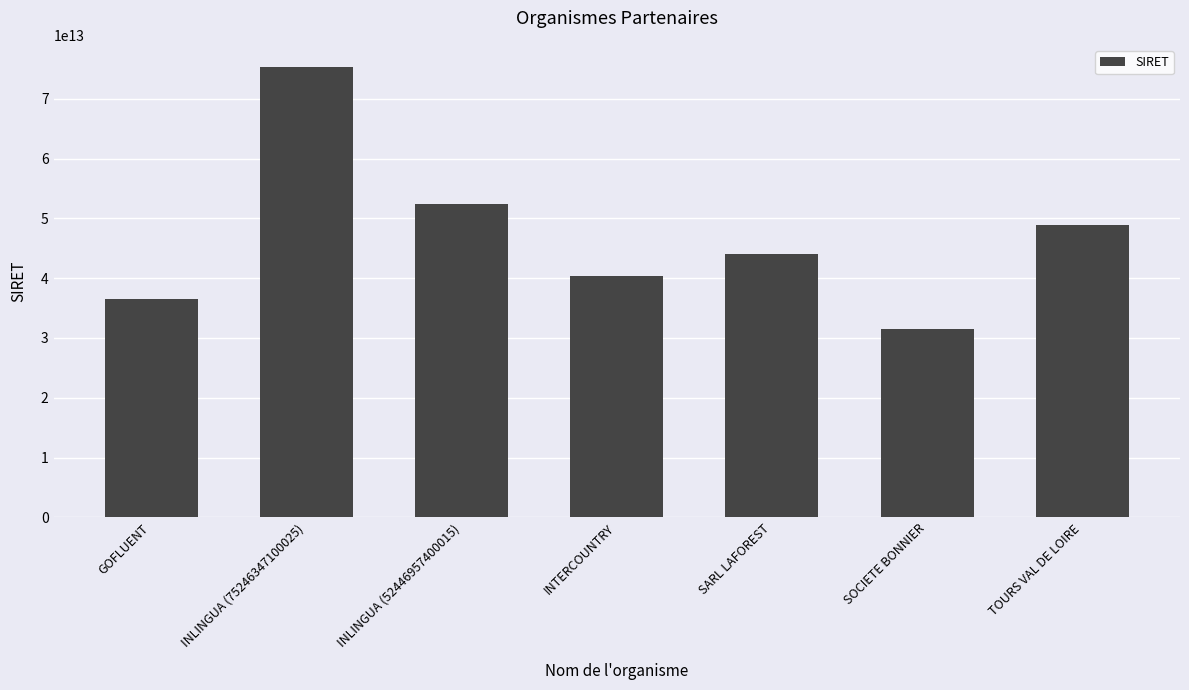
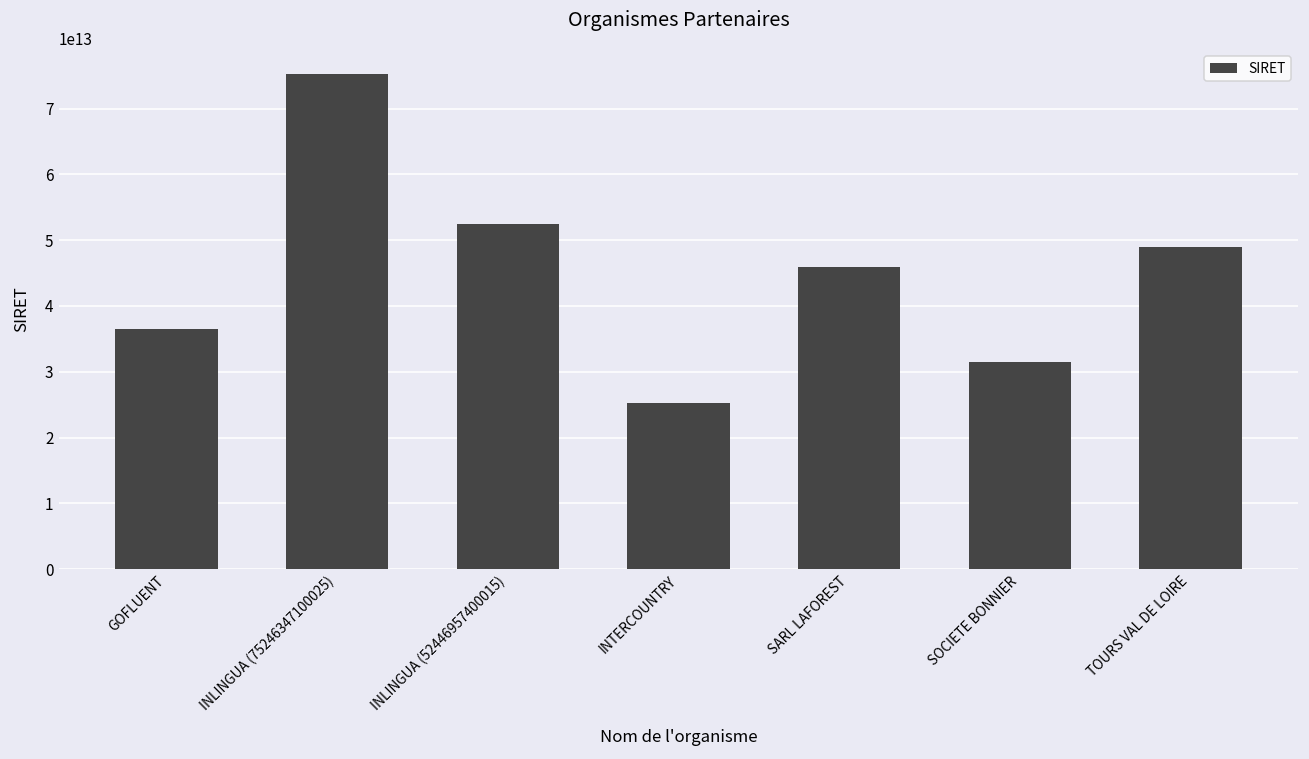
INTERCOUNTRY: 40000000000000 -> 25000000000000
SARL LAFOREST: 44000000000000 -> 46000000000000
